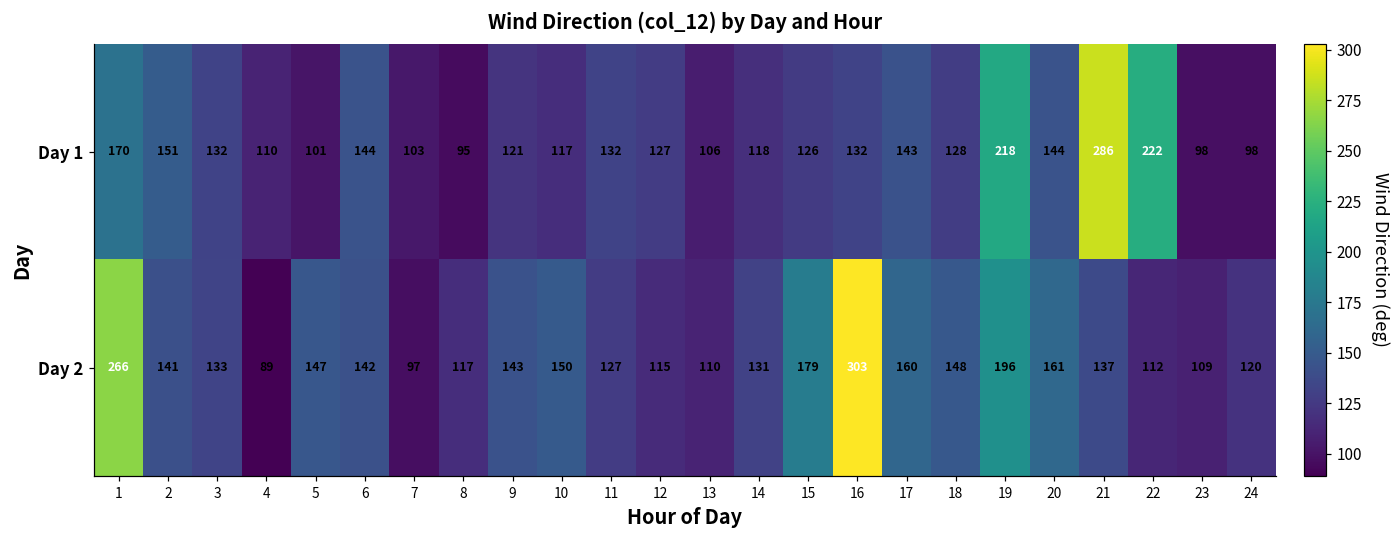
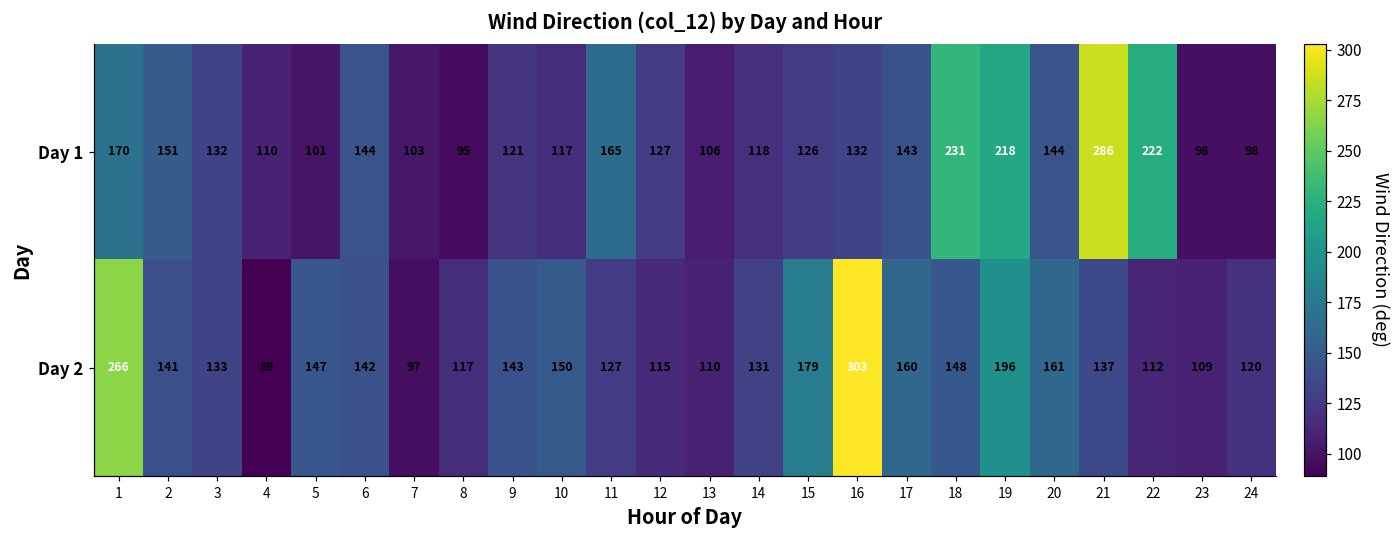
Day 1, 11: 132 -> 165
Day 1, 18: 128 -> 231
